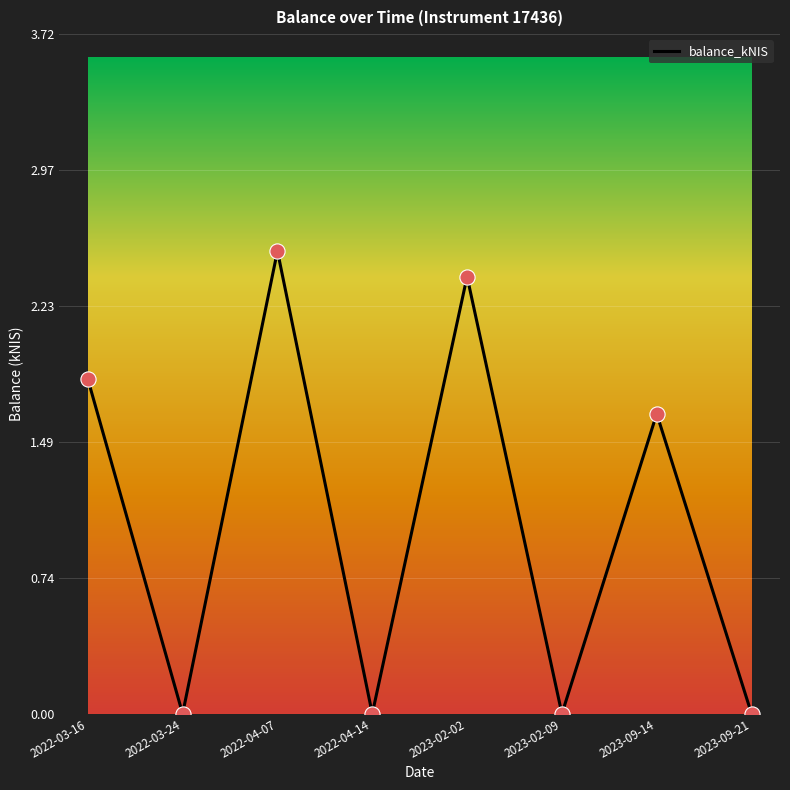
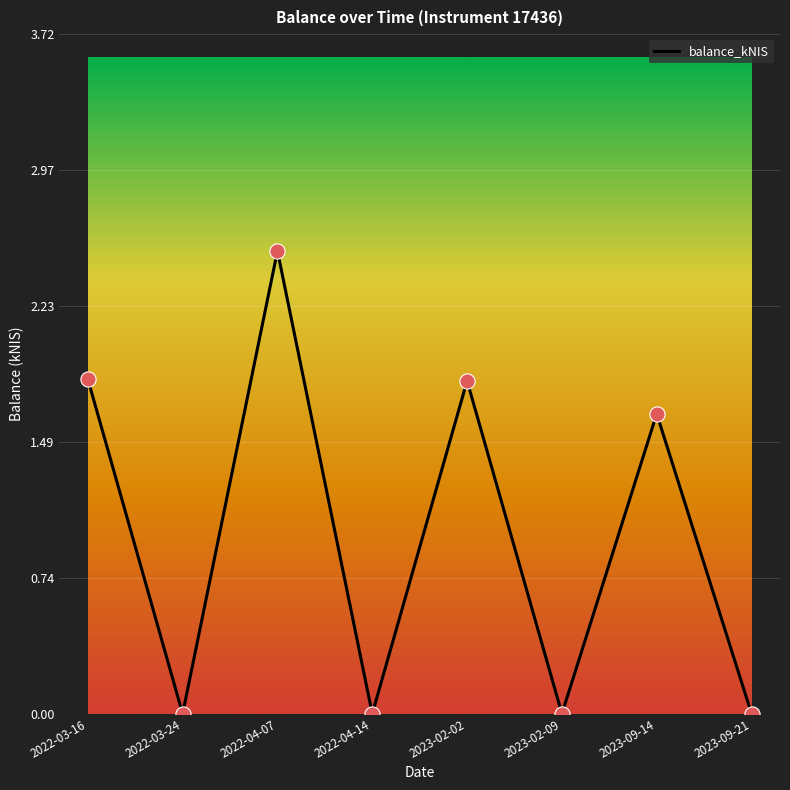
2023-02-02: 2.39 -> 1.82
